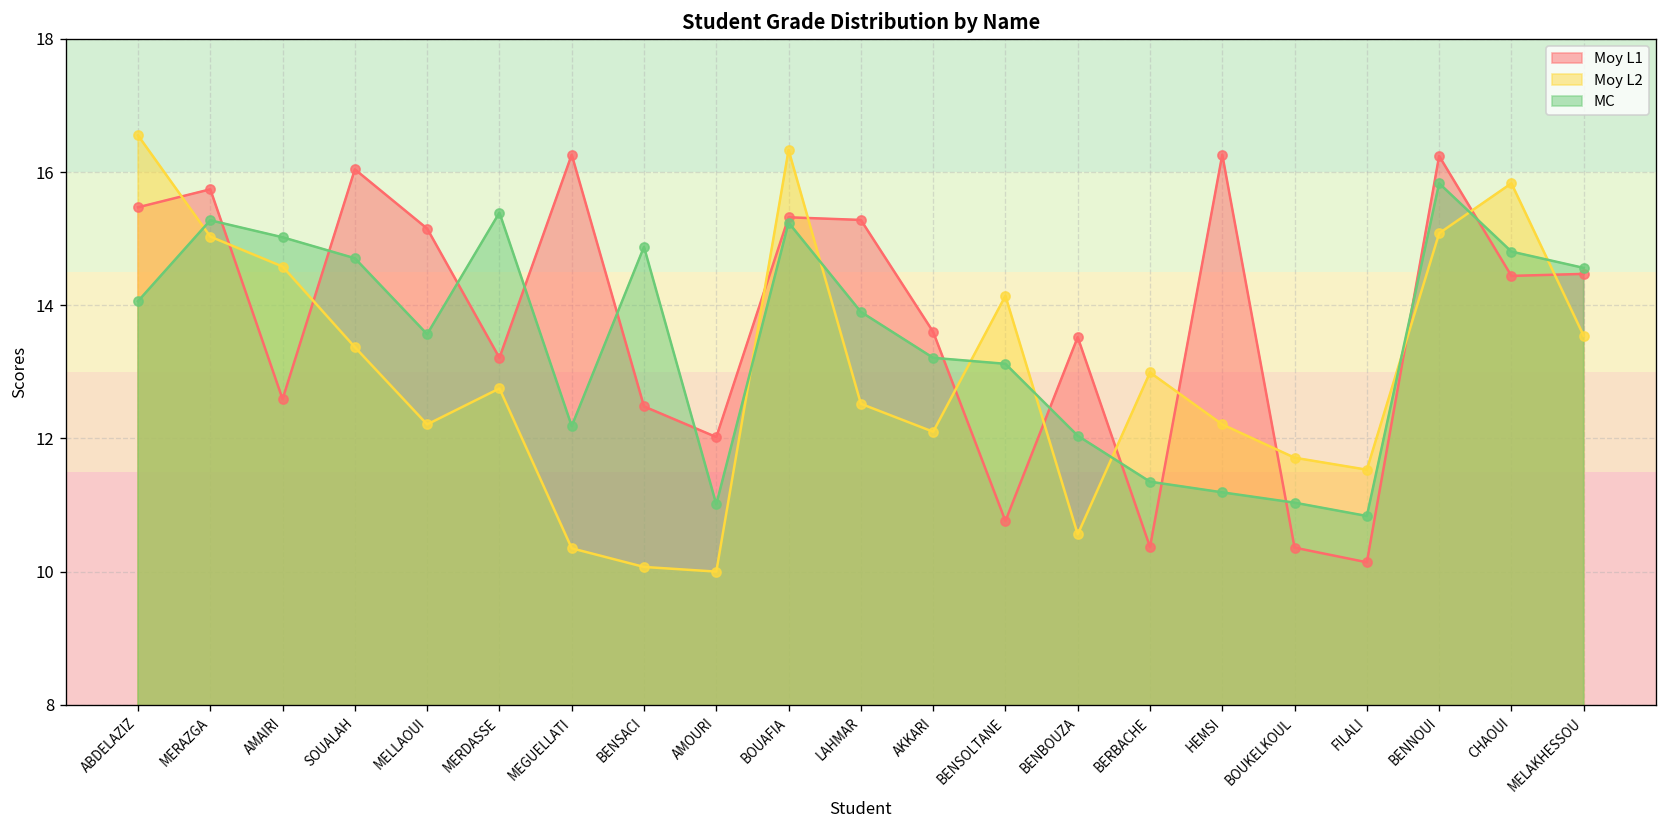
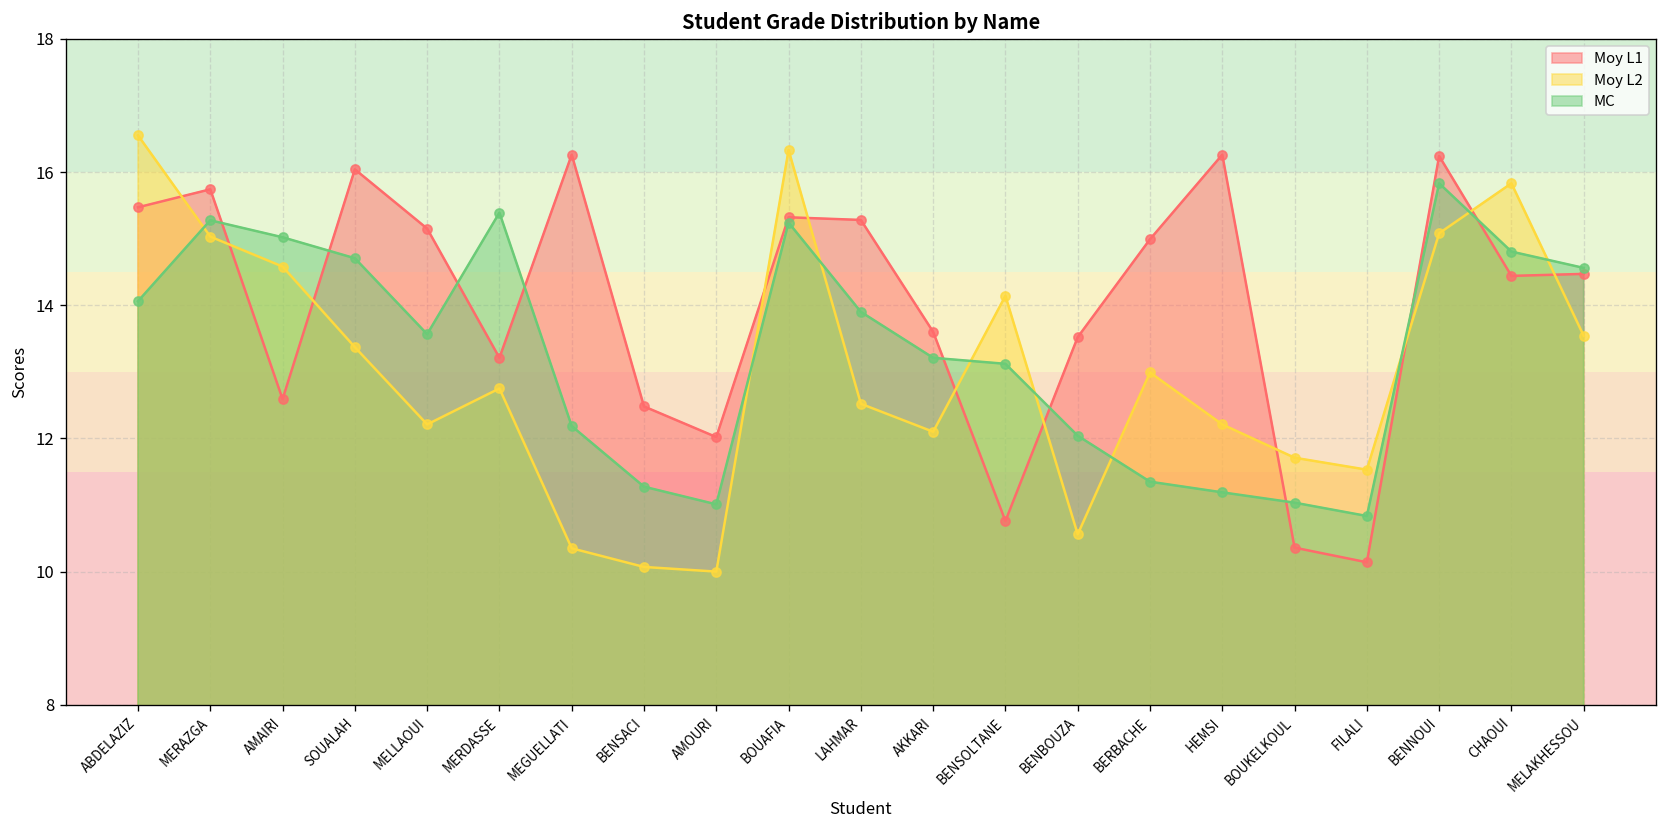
MC, BENSACI: 14.9 -> 11.3
Moy L1, BERBACHE: 10.4 -> 15.0
